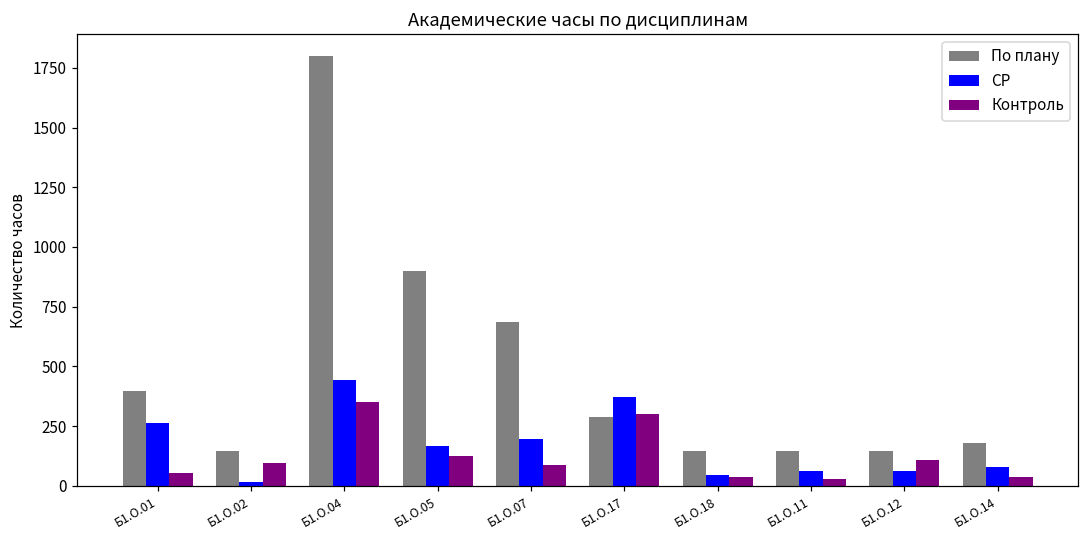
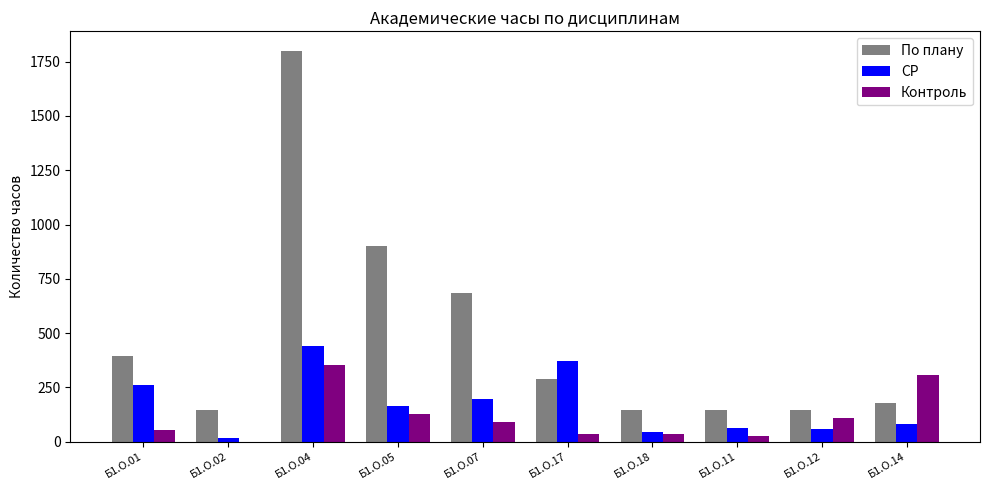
Контроль, Б1.О.02: 100 -> 0
Контроль, Б1.О.17: 300 -> 40
Контроль, Б1.О.14: 40 -> 310
